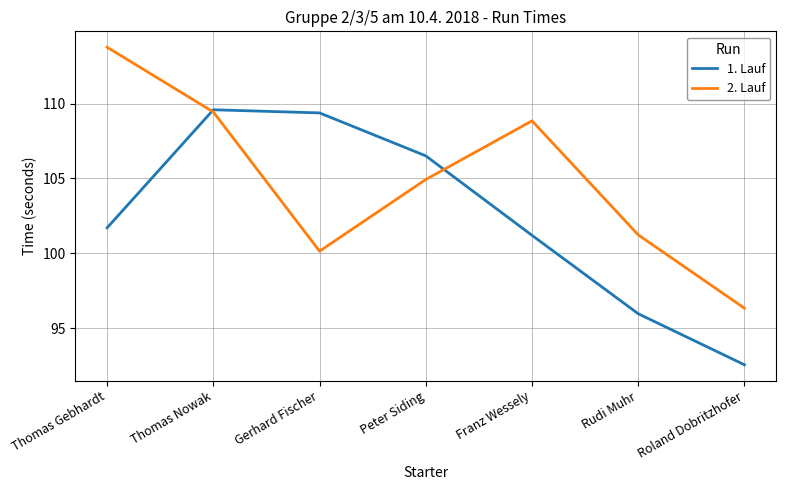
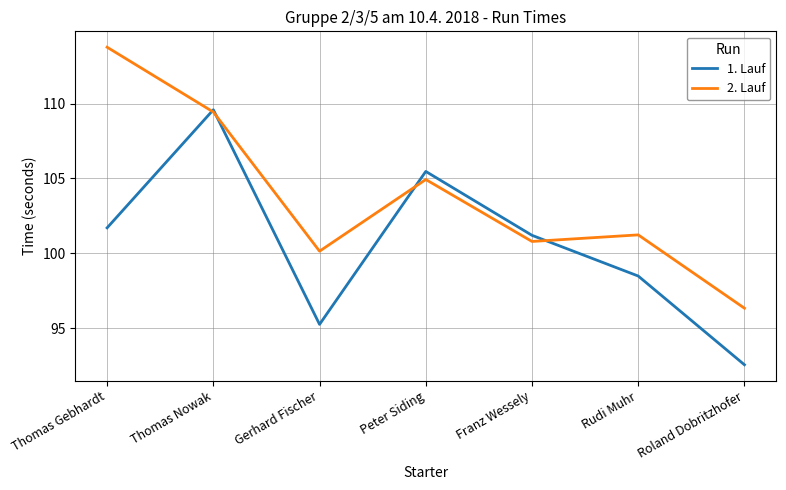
1. Lauf, Gerhard Fischer: 109.4 -> 95.3
1. Lauf, Peter Siding: 106.5 -> 105.5
2. Lauf, Franz Wessely: 108.9 -> 100.8
1. Lauf, Rudi Muhr: 96.0 -> 98.5
